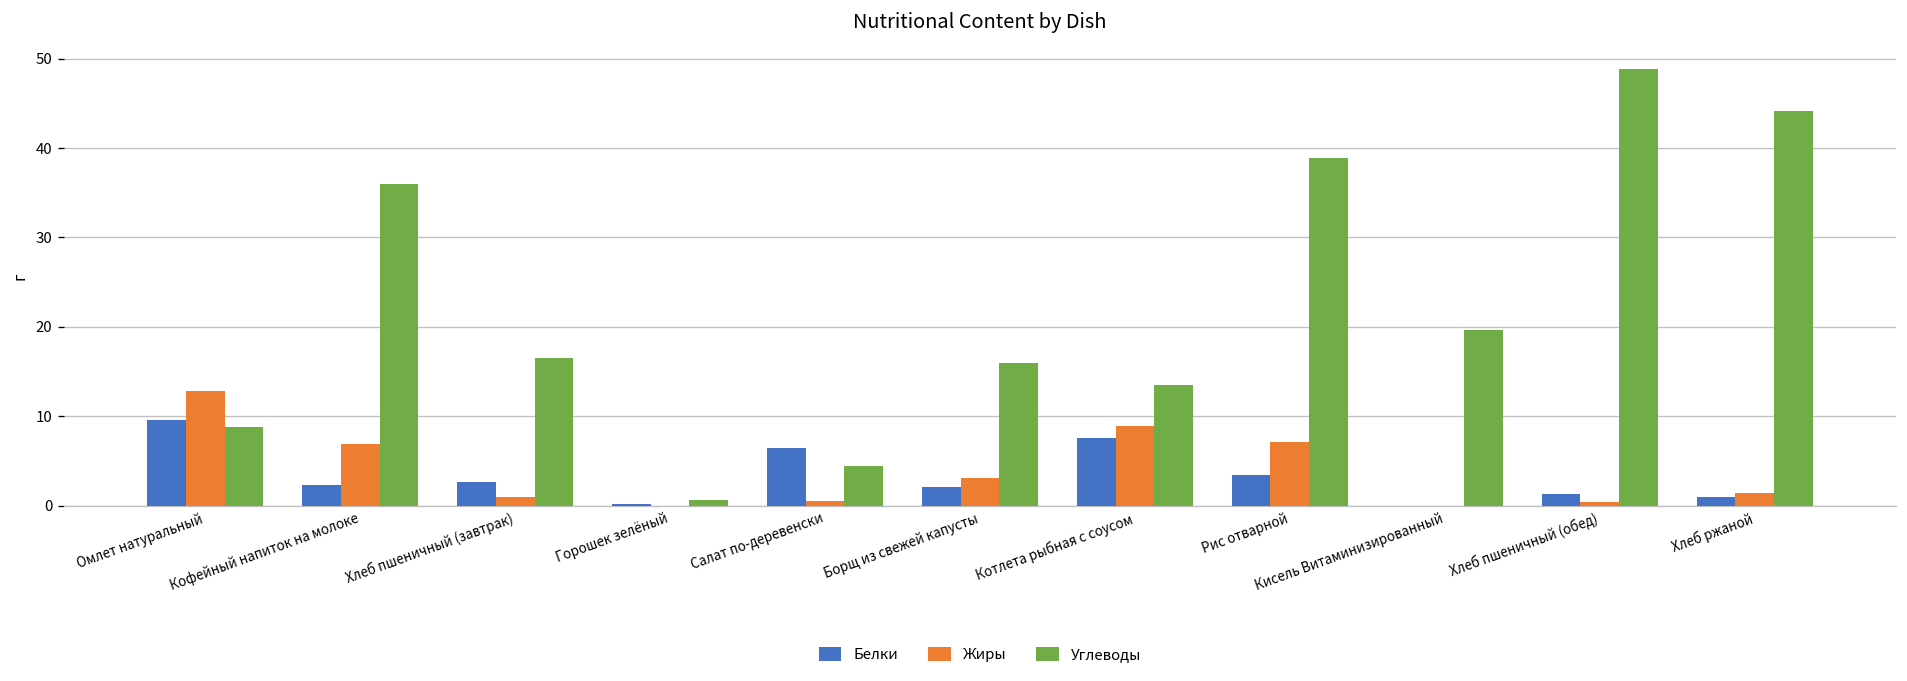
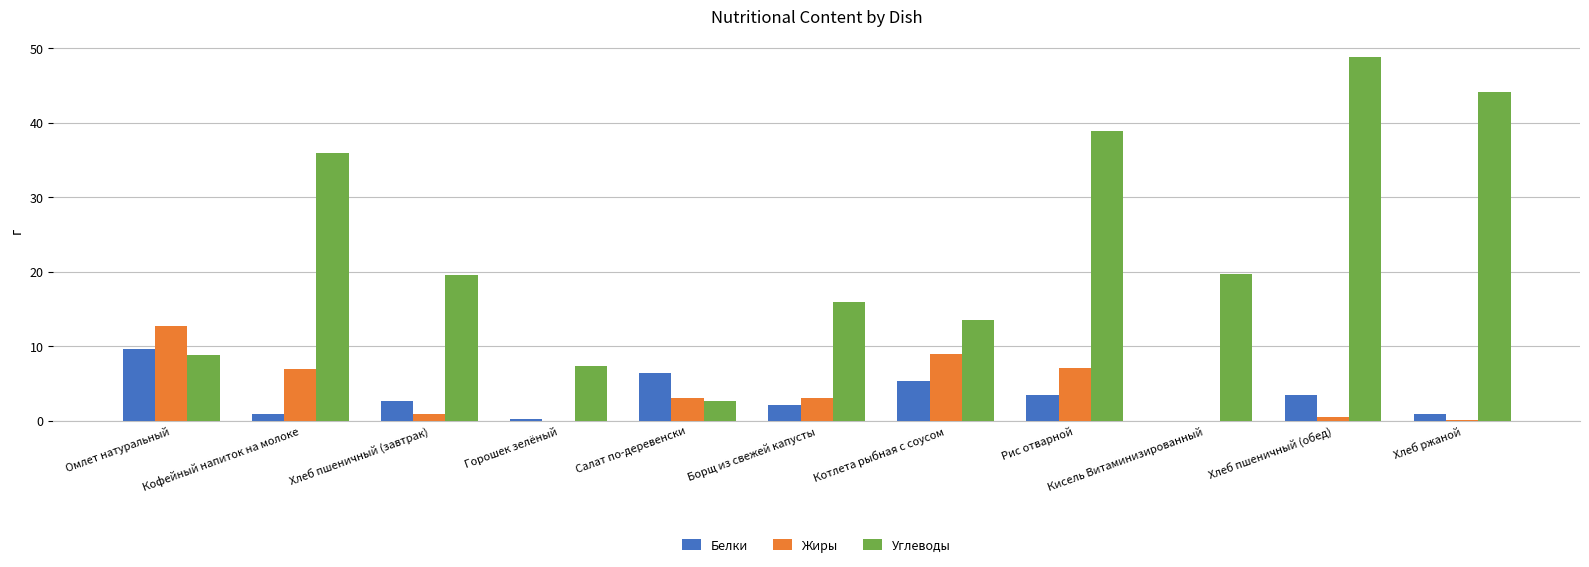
Белки, Кофейный напиток на молоке: 2 -> 1
Углеводы, Хлеб пшеничный (завтрак): 17 -> 20
Углеводы, Горошек зелёный: 1 -> 7
Жиры, Салат по-деревенски: 1 -> 3
Углеводы, Салат по-деревенски: 4 -> 3
Белки, Котлета рыбная с соусом: 8 -> 5
Белки, Хлеб пшеничный (обед): 1 -> 3
Жиры, Хлеб ржаной: 1 -> 0
